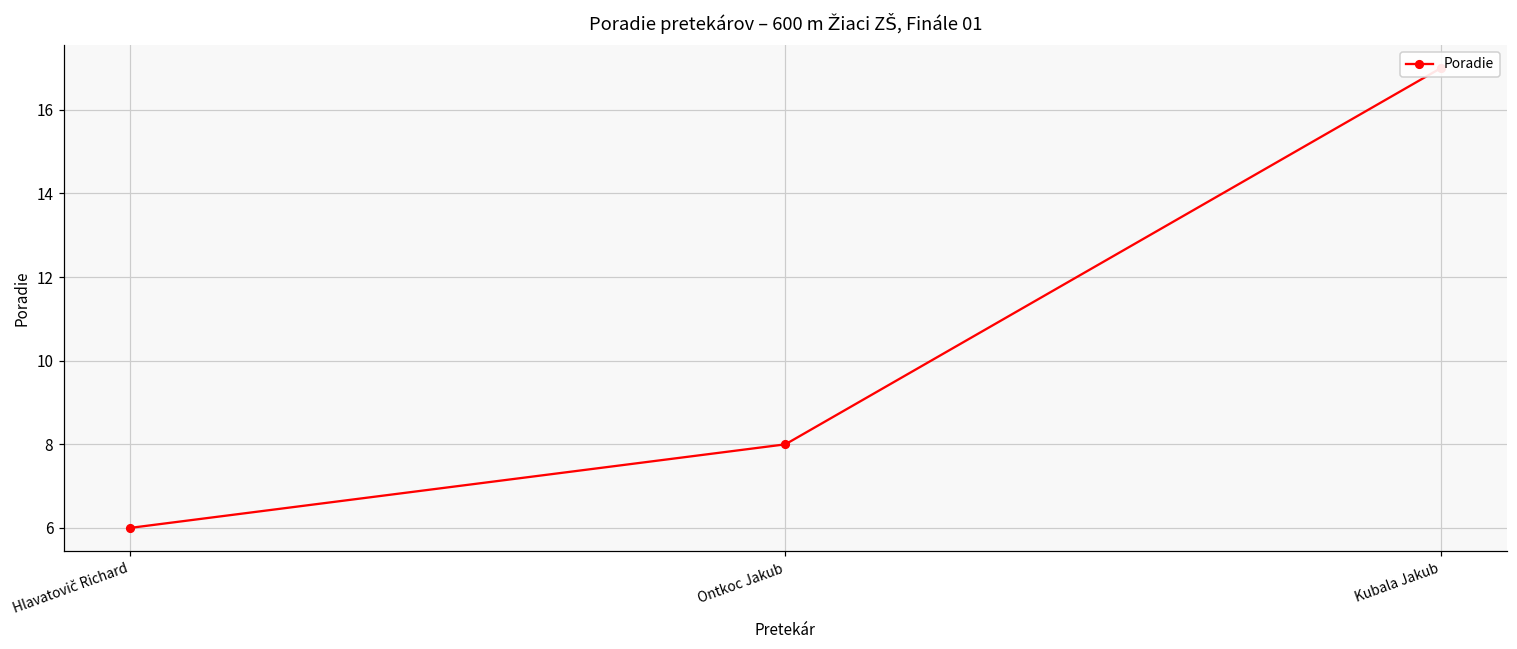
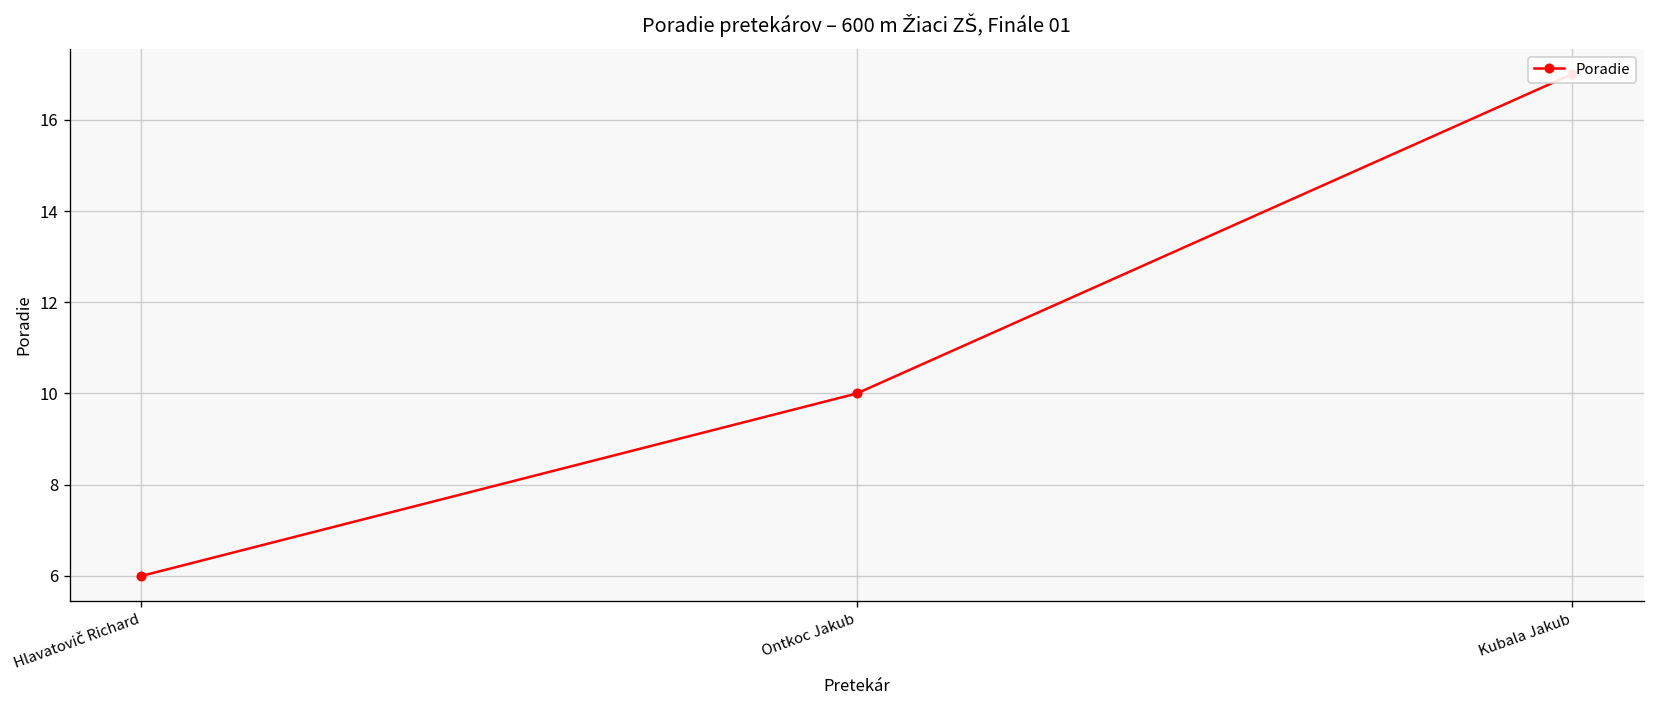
Ontkoc Jakub: 8 -> 10
